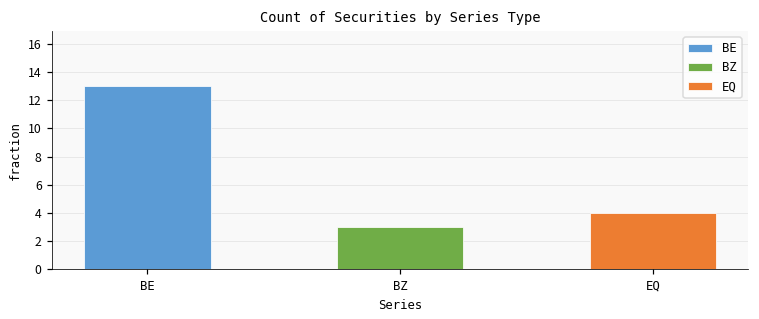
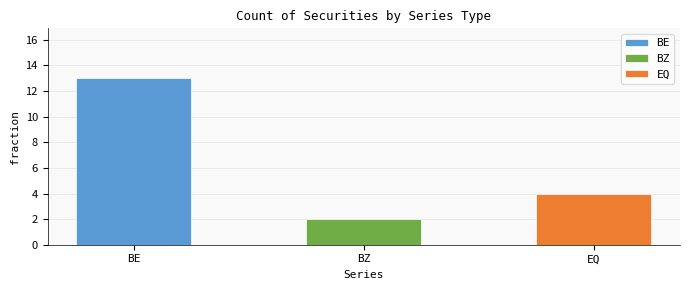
BZ: 3 -> 2
